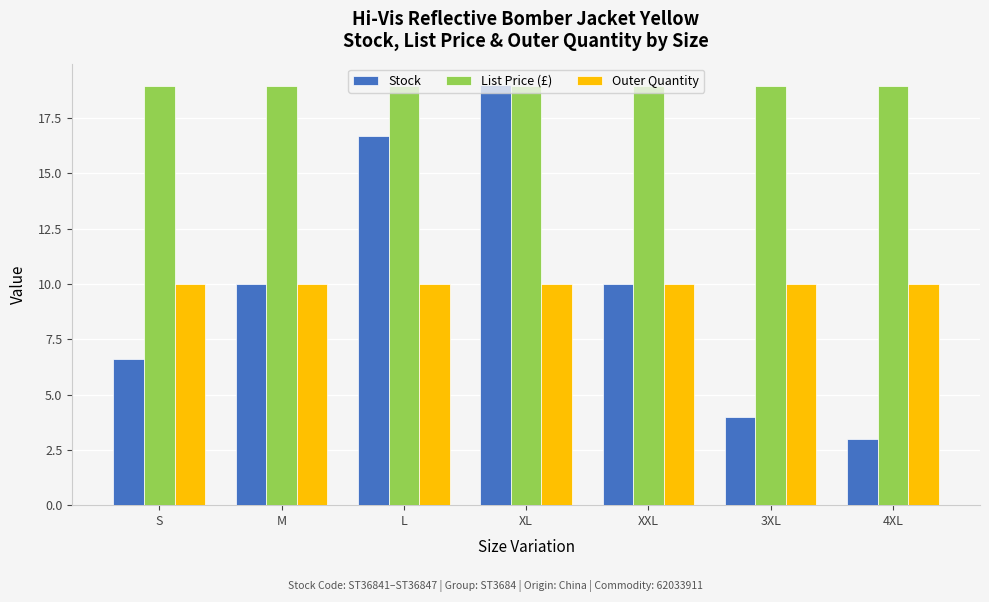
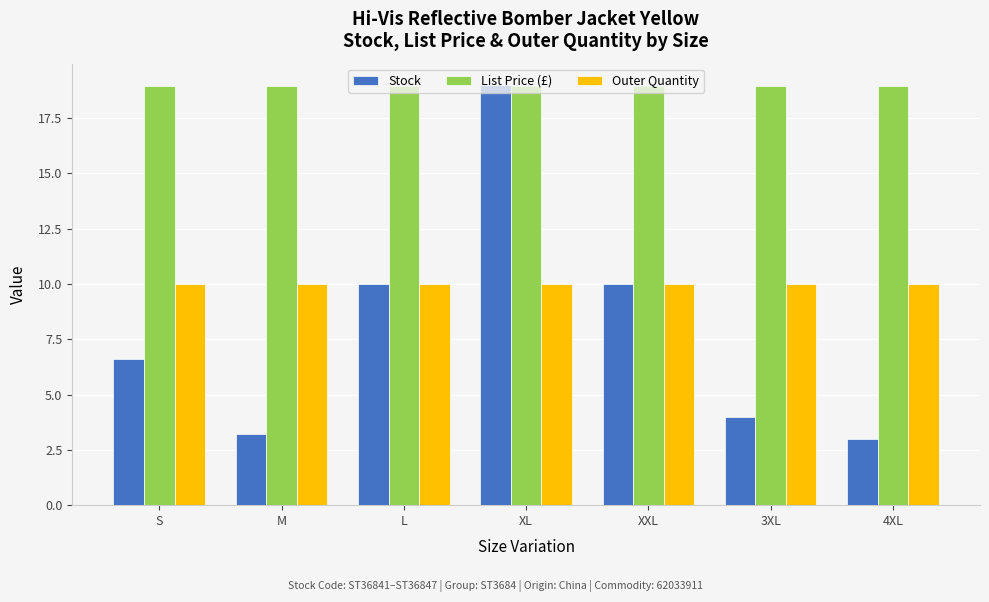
Stock, M: 10.0 -> 3.2
Stock, L: 16.7 -> 10.0
